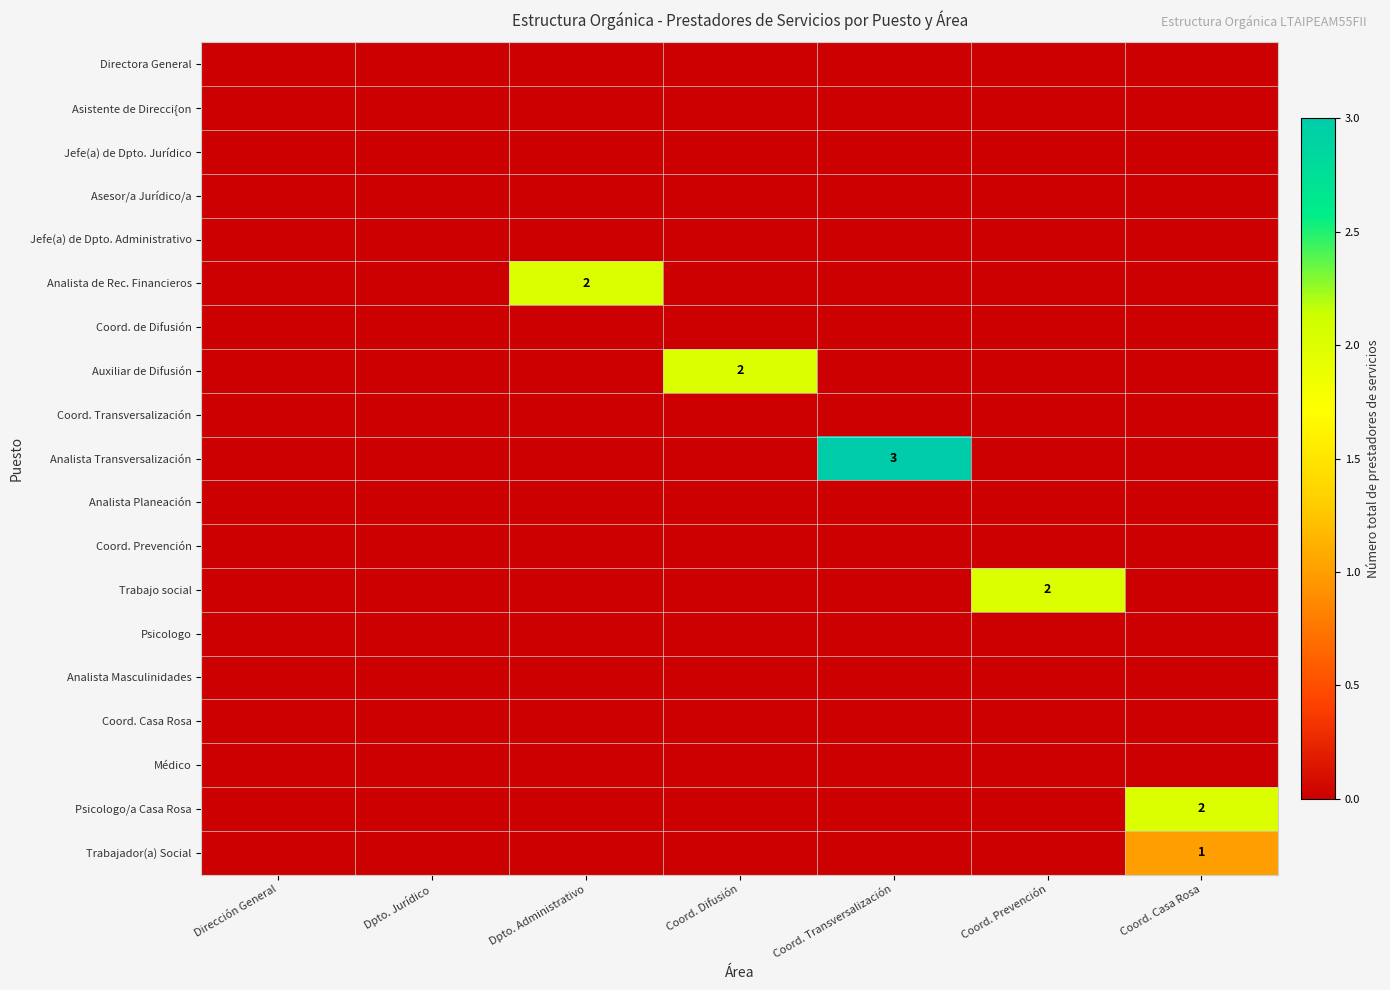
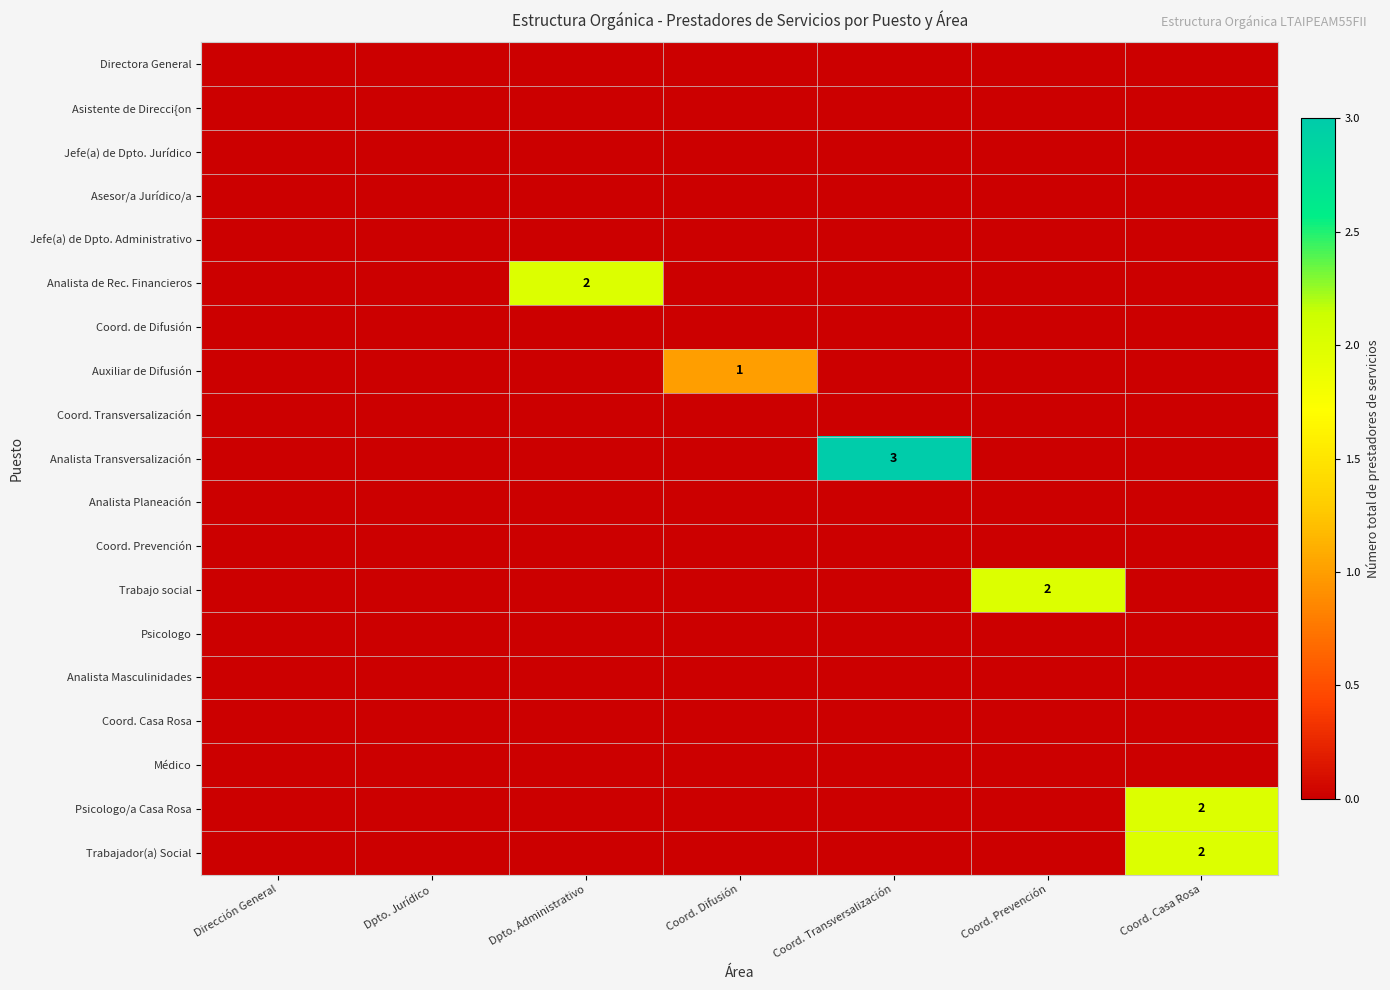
Auxiliar de Difusión, Coord. Difusión: 2 -> 1
Trabajador(a) Social, Coord. Casa Rosa: 1 -> 2
